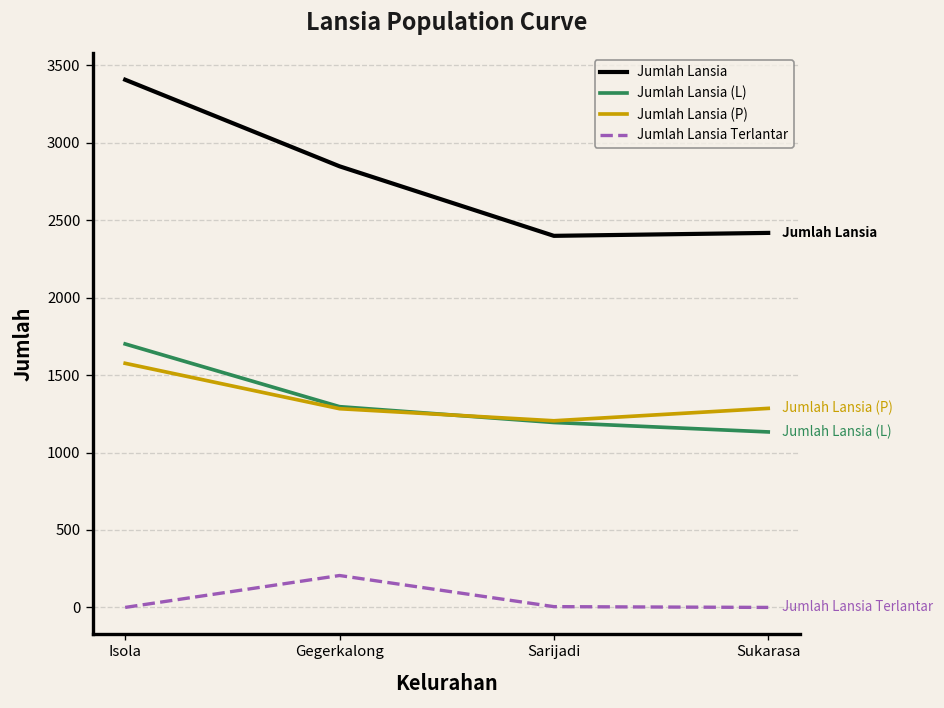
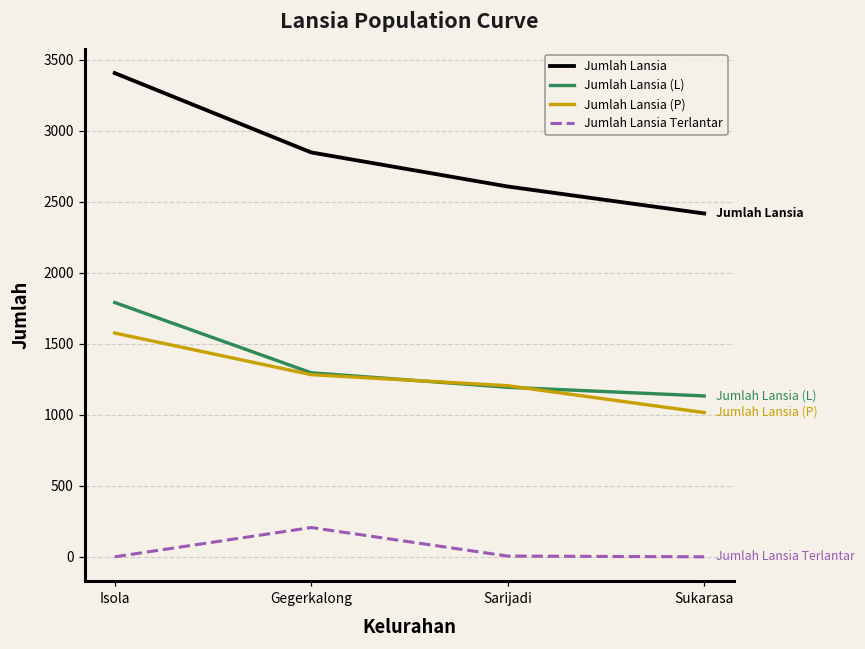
Jumlah Lansia (L), Isola: 1700 -> 1790
Jumlah Lansia, Sarijadi: 2400 -> 2610
Jumlah Lansia (P), Sukarasa: 1290 -> 1020
